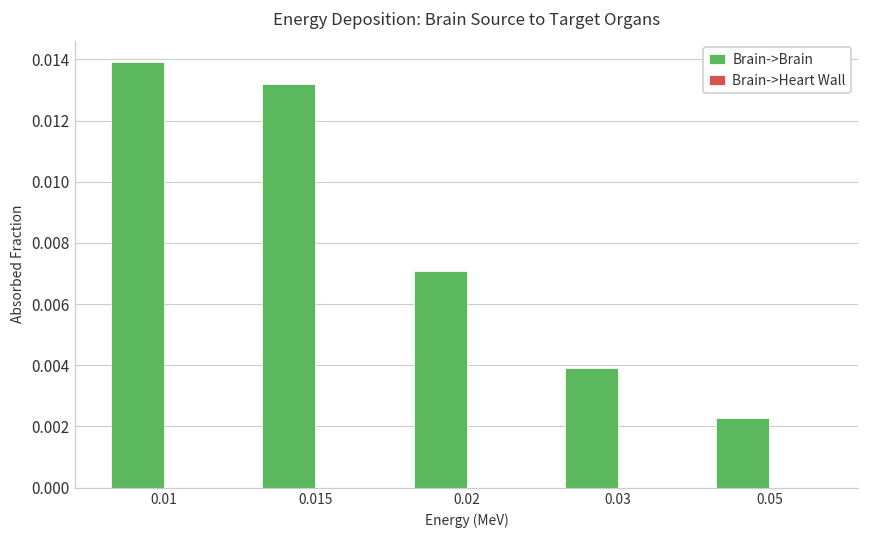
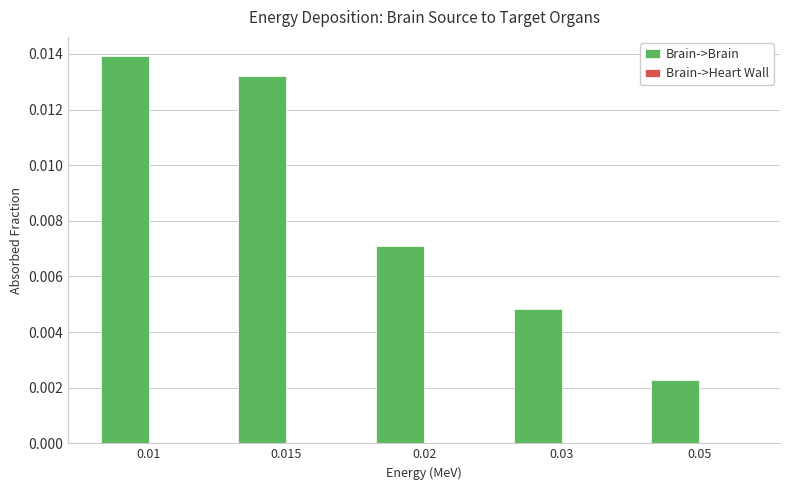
Brain->Brain, 0.03: 0.0039 -> 0.0048
